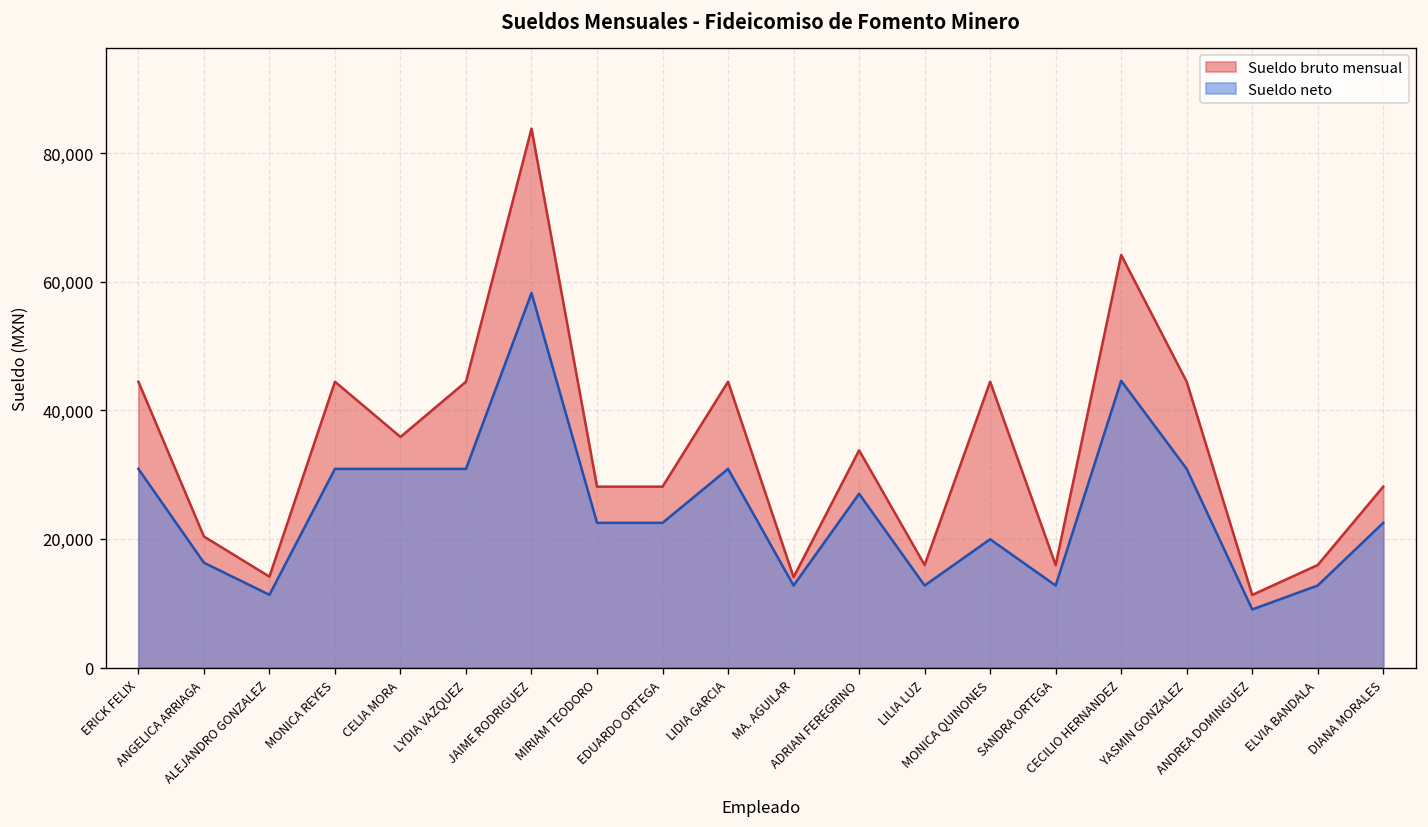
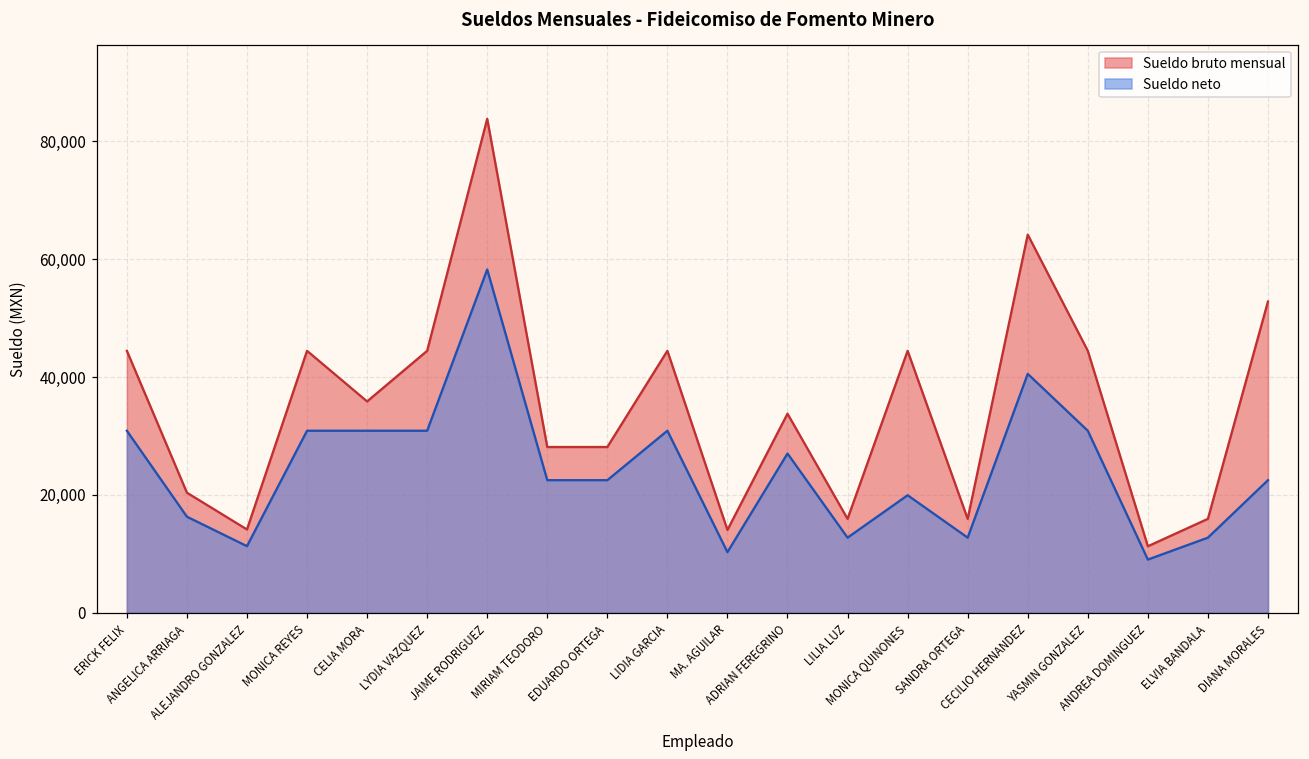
Sueldo neto, MA. AGUILAR: 13,000 -> 10,000
Sueldo neto, CECILIO HERNANDEZ: 45,000 -> 41,000
Sueldo bruto mensual, DIANA MORALES: 28,000 -> 53,000
